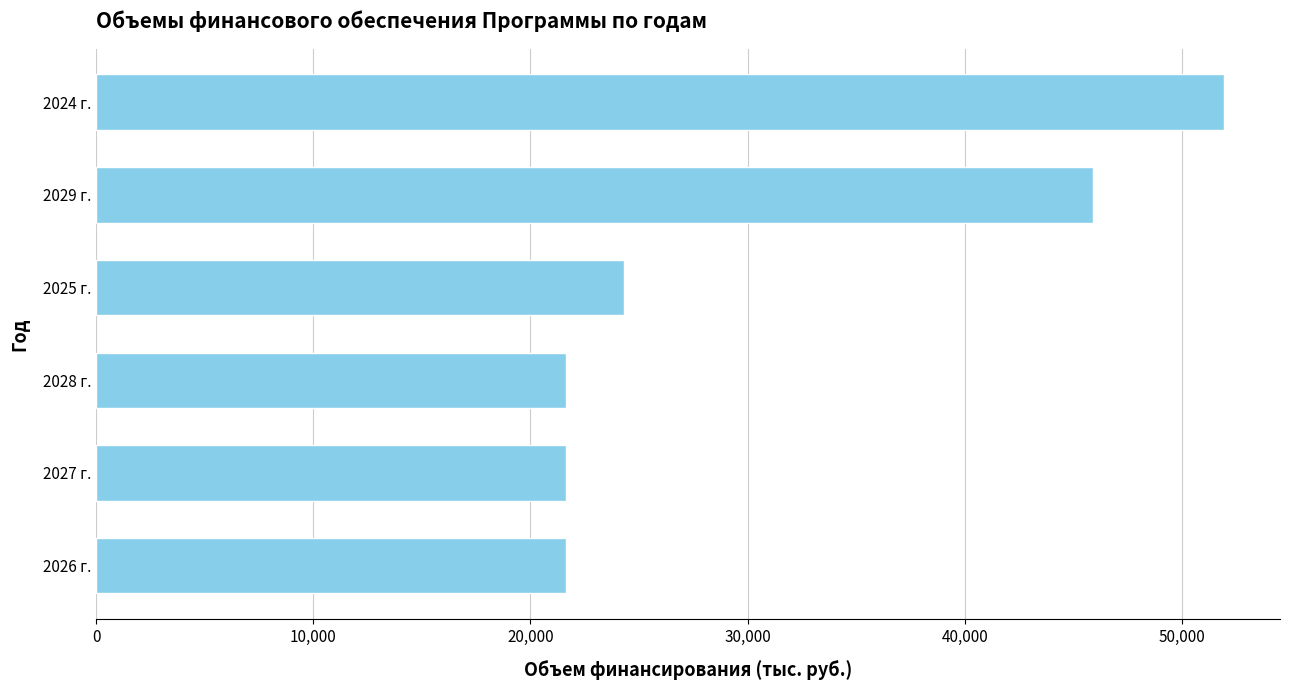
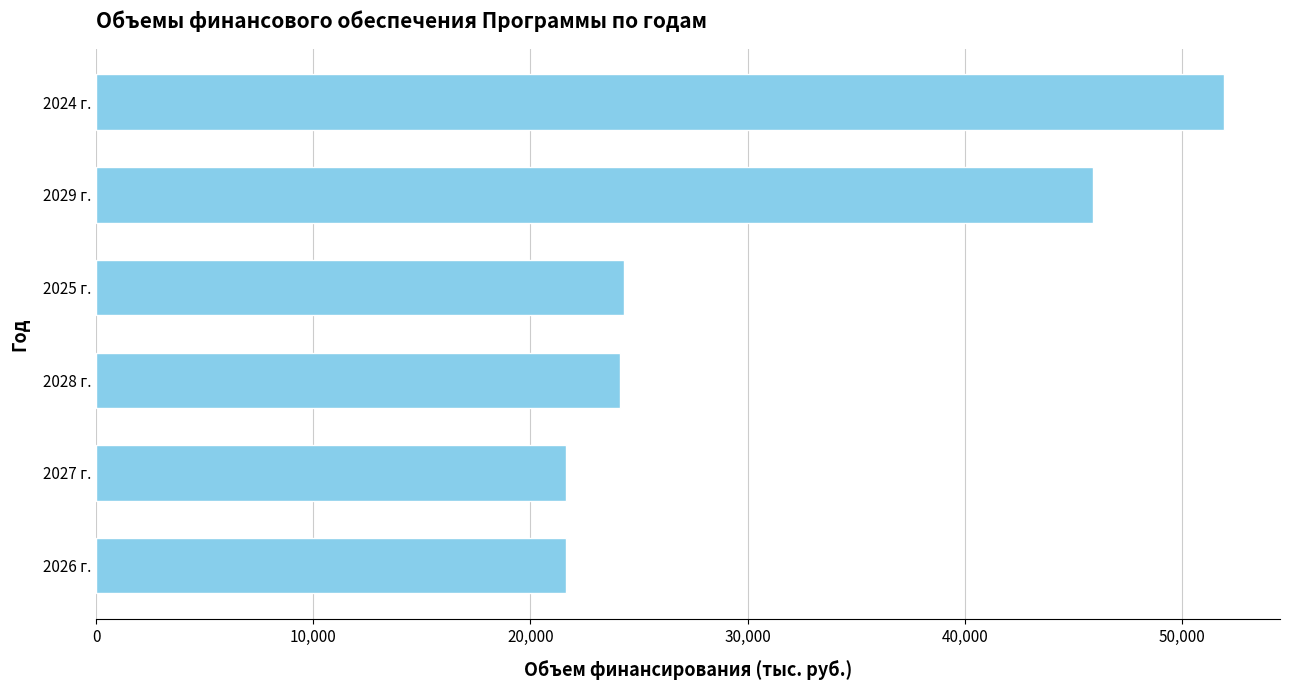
2028 г.: 21,700 -> 24,100
